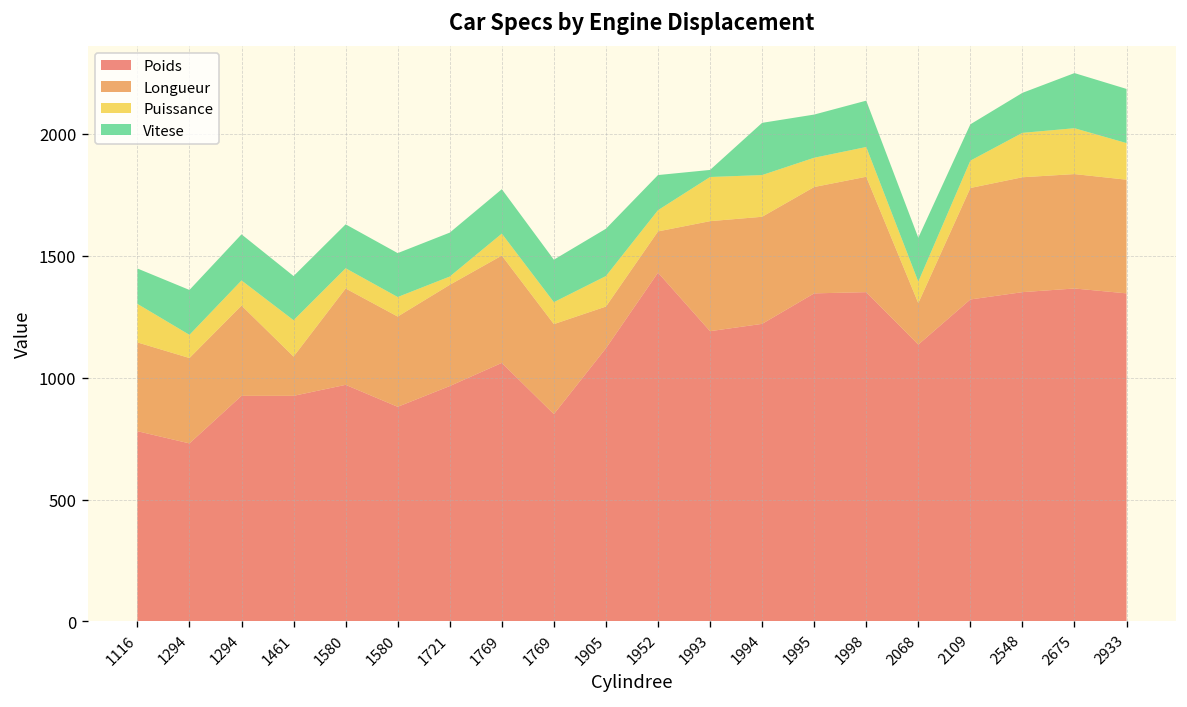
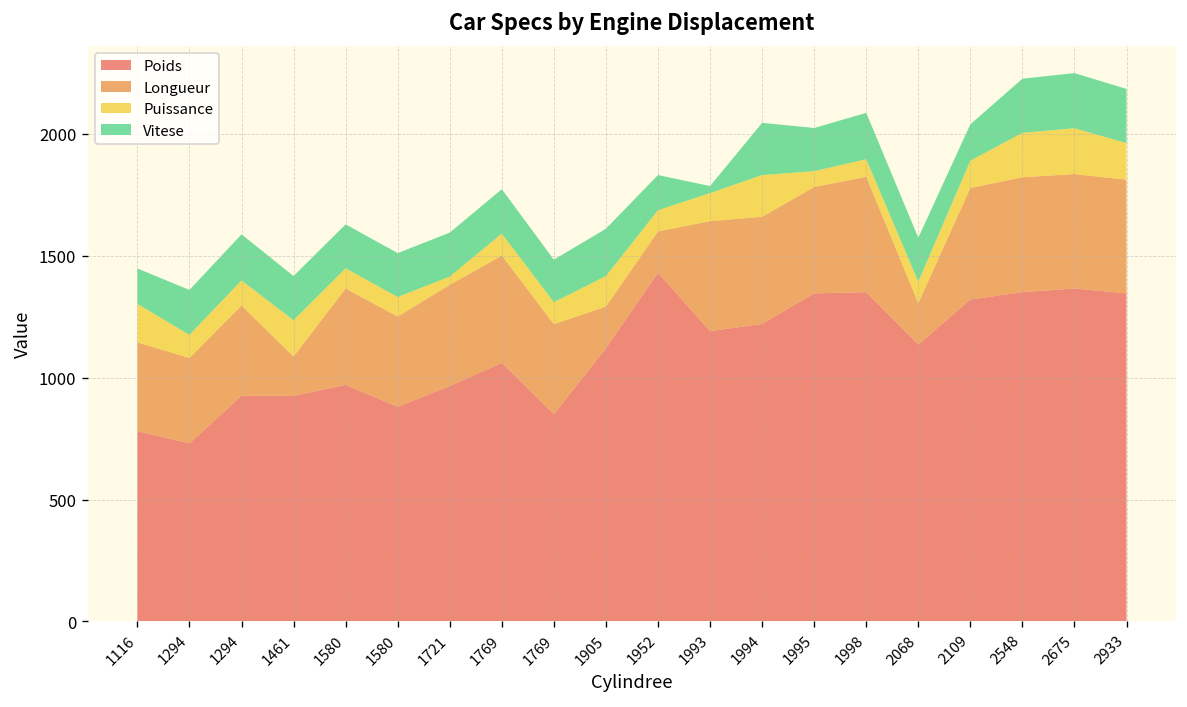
Puissance, 1993: 180 -> 120
Puissance, 1995: 120 -> 70
Puissance, 1998: 120 -> 70
Vitese, 2548: 160 -> 220
